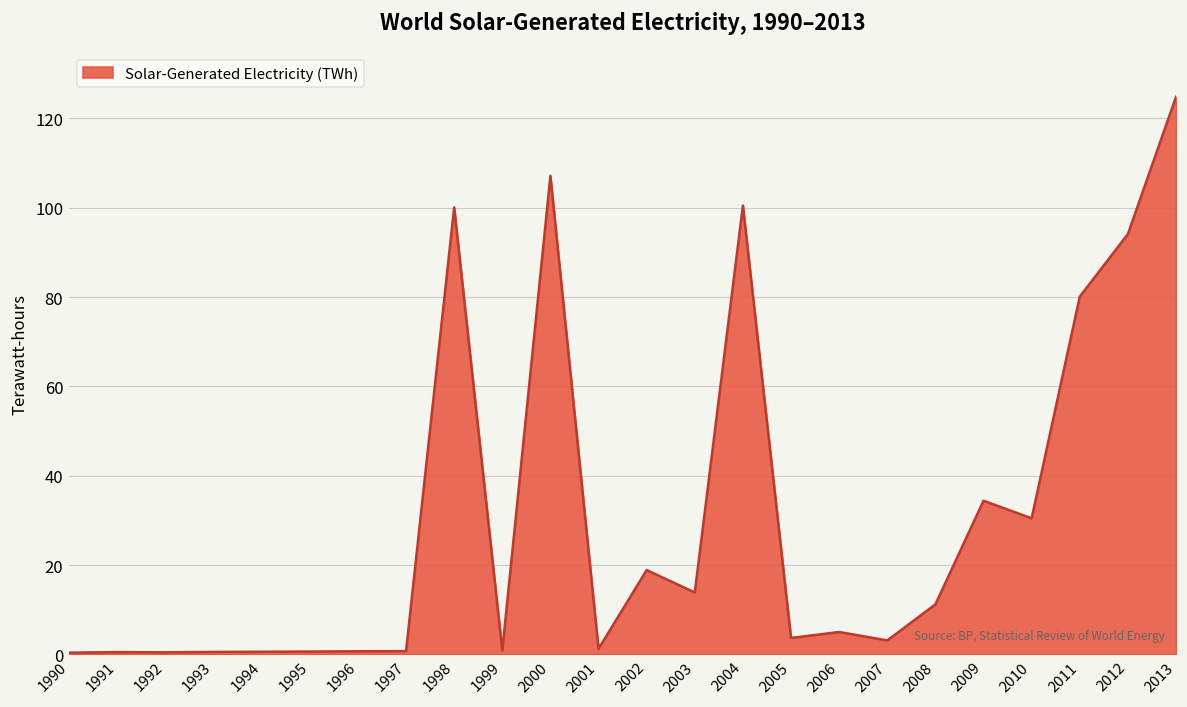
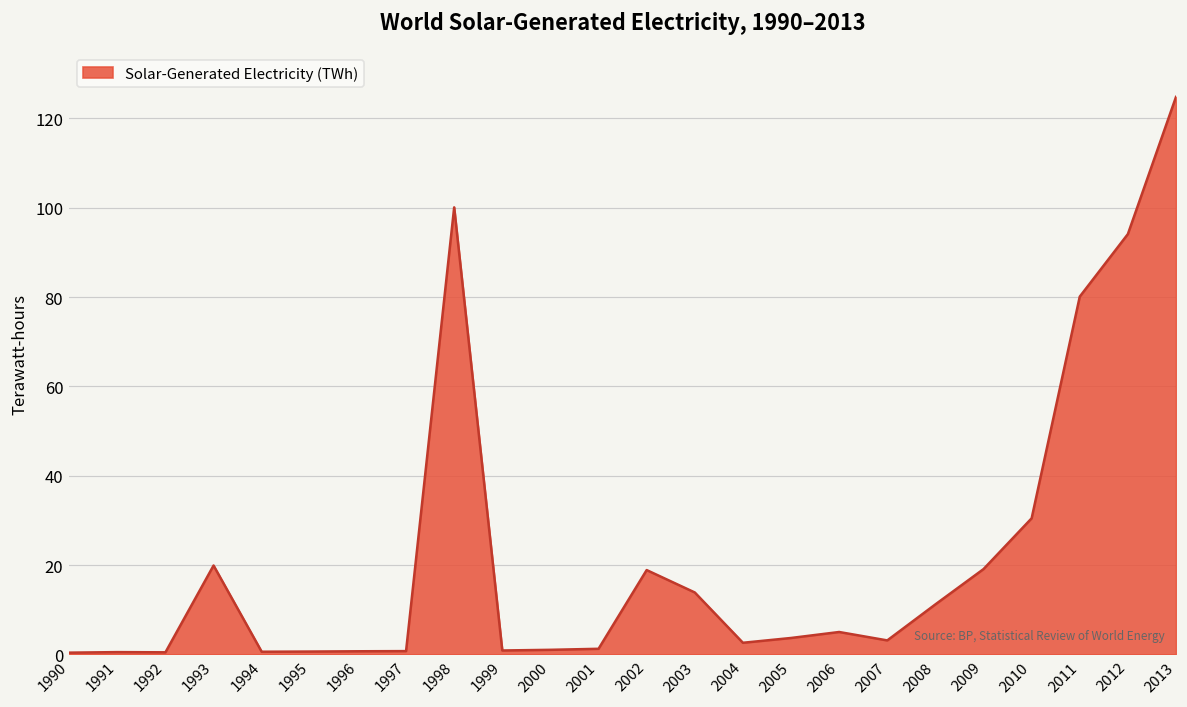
1993: 1 -> 20
2000: 107 -> 1
2004: 100 -> 3
2009: 34 -> 19
